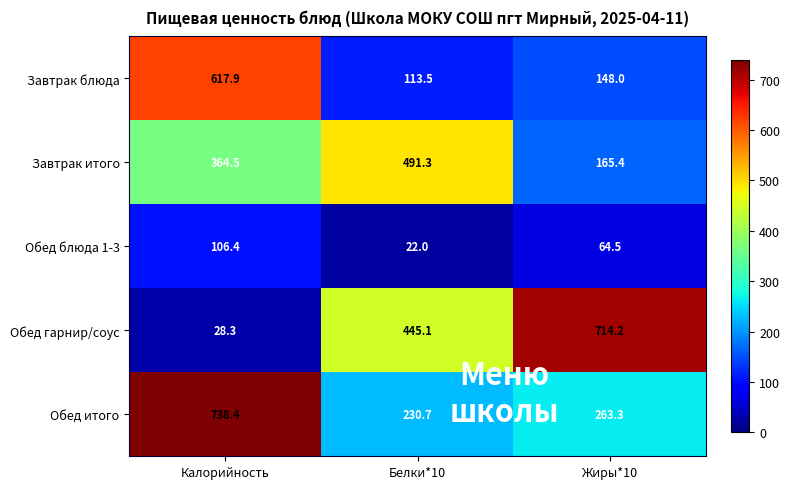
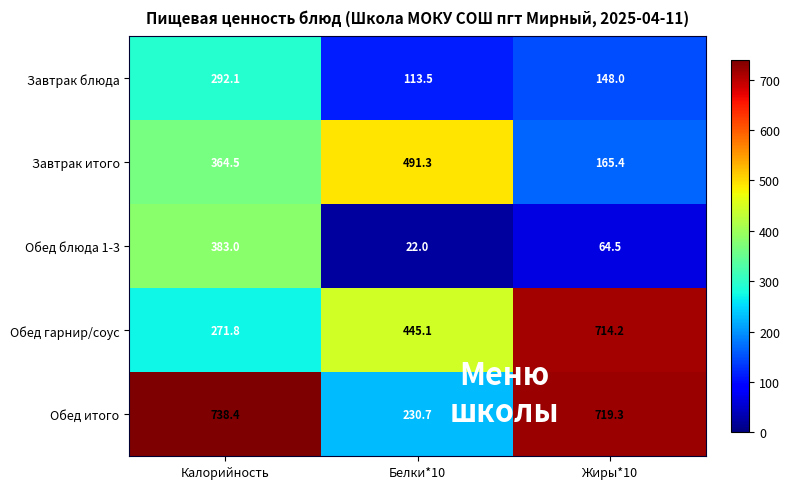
Завтрак блюда, Калорийность: 617.9 -> 292.1
Обед блюда 1-3, Калорийность: 106.4 -> 383.0
Обед гарнир/соус, Калорийность: 28.3 -> 271.8
Обед итого, Жиры*10: 263.3 -> 719.3
